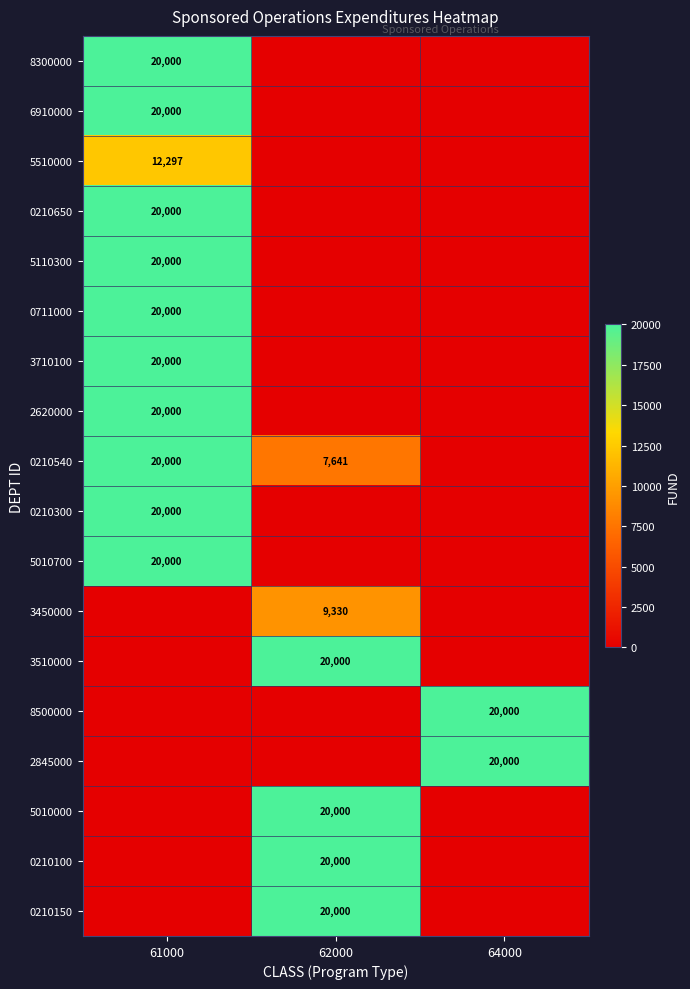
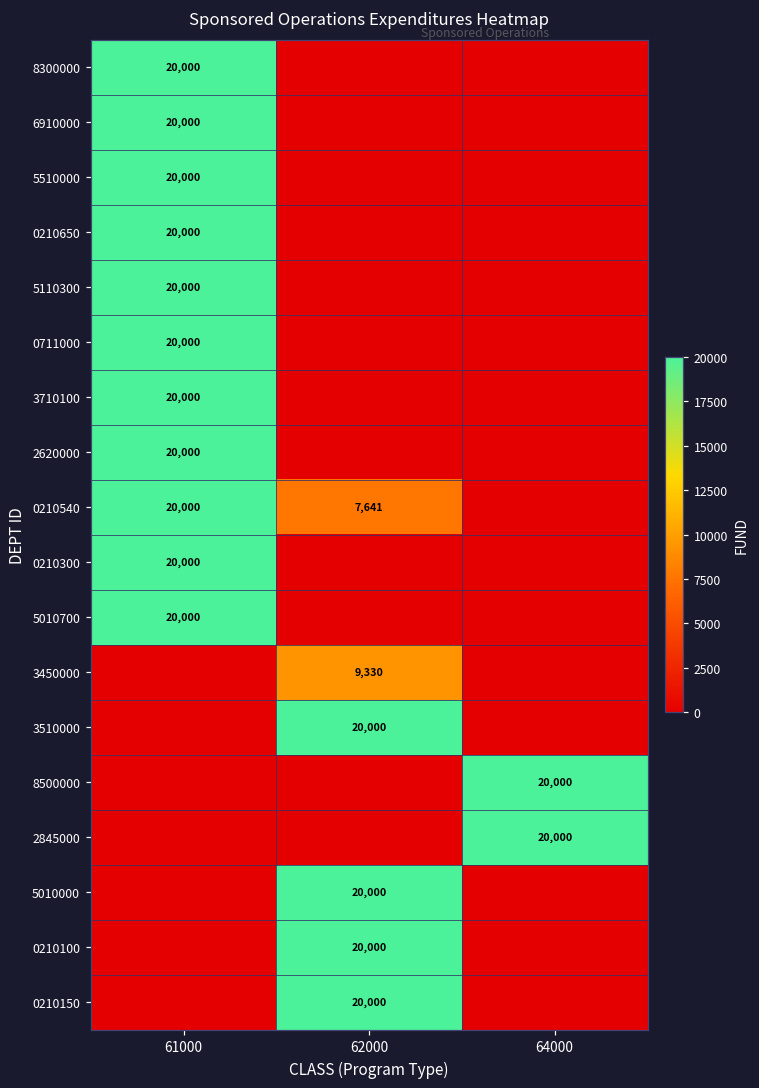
5510000, 61000: 12,297 -> 20,000
